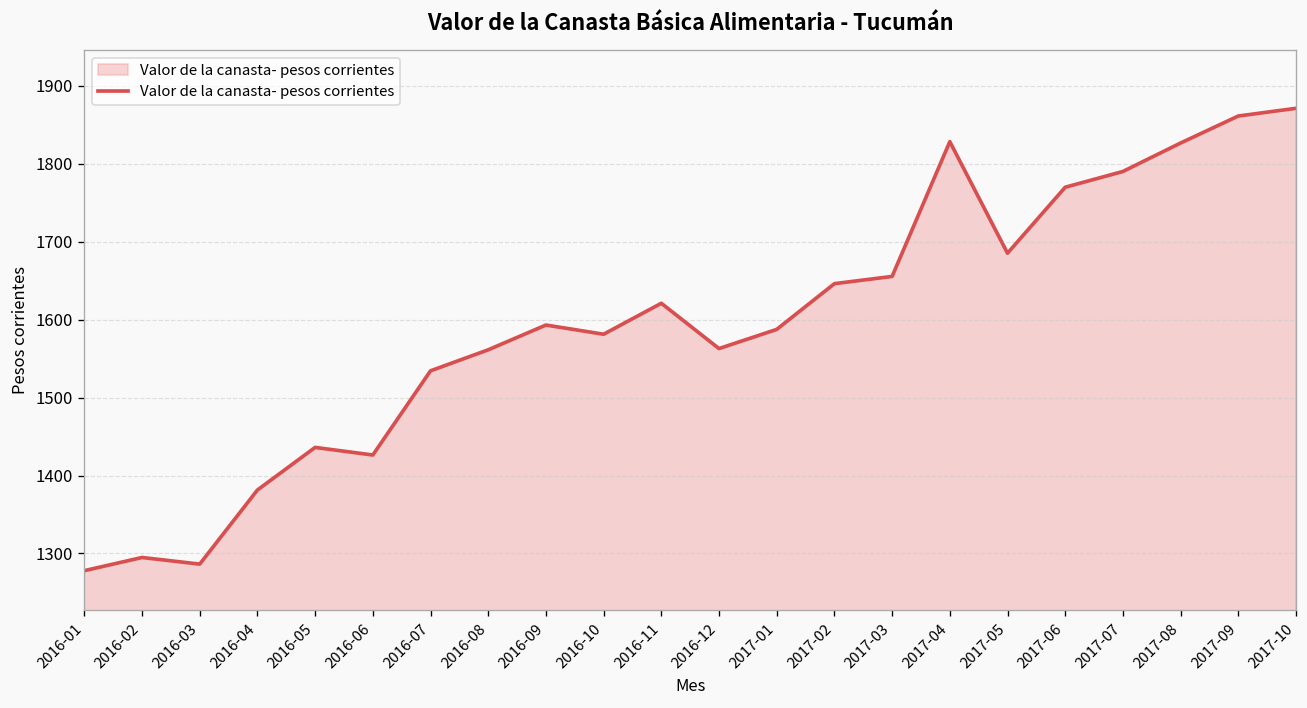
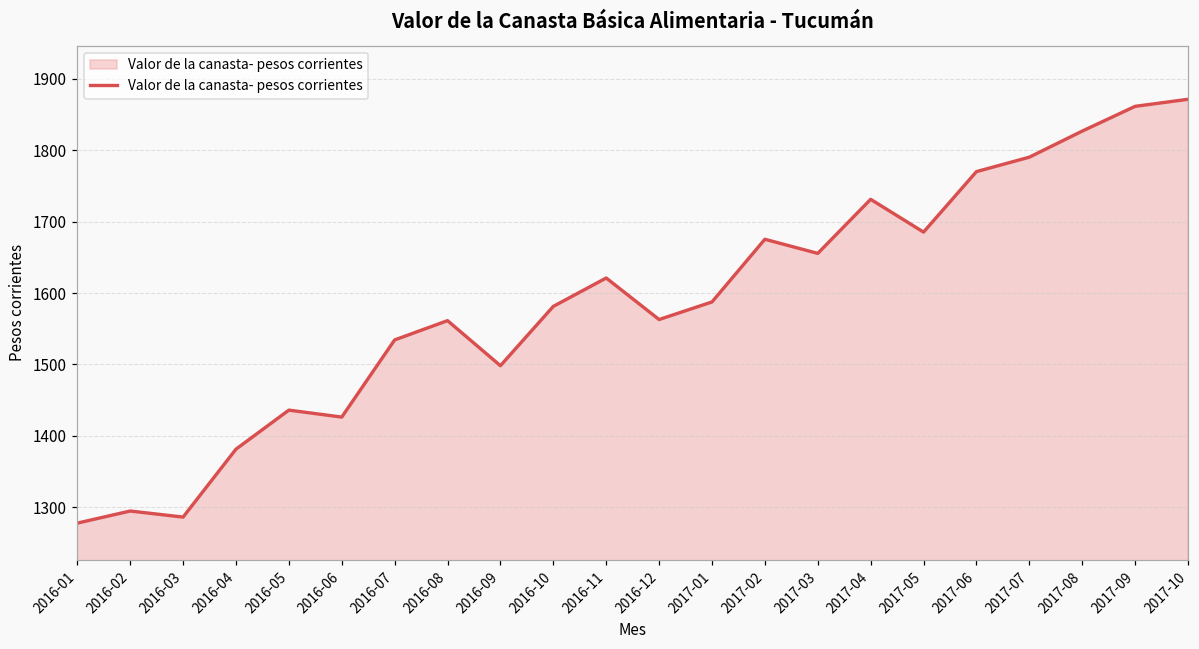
2016-09: 1590 -> 1500
2017-02: 1650 -> 1680
2017-04: 1830 -> 1730
